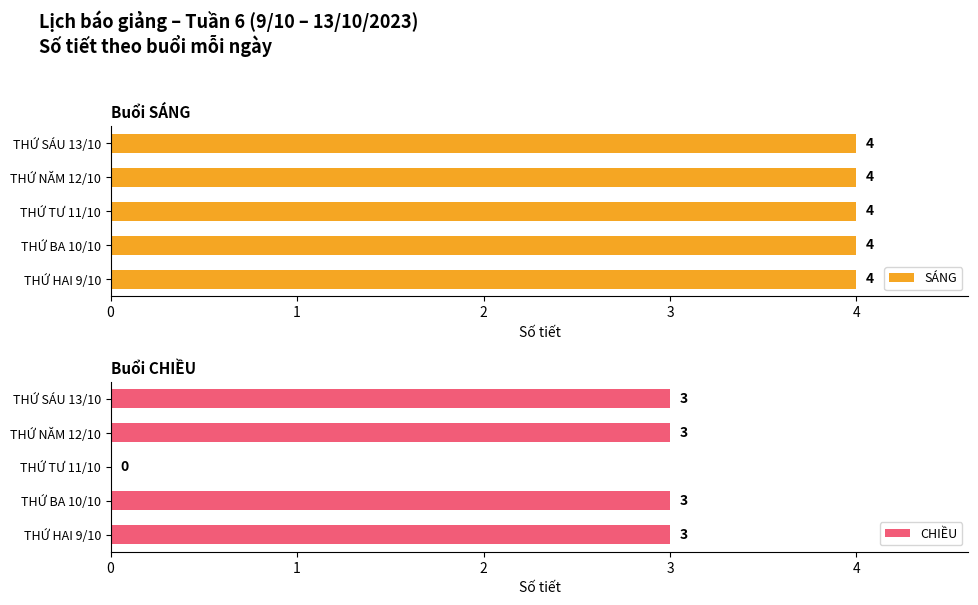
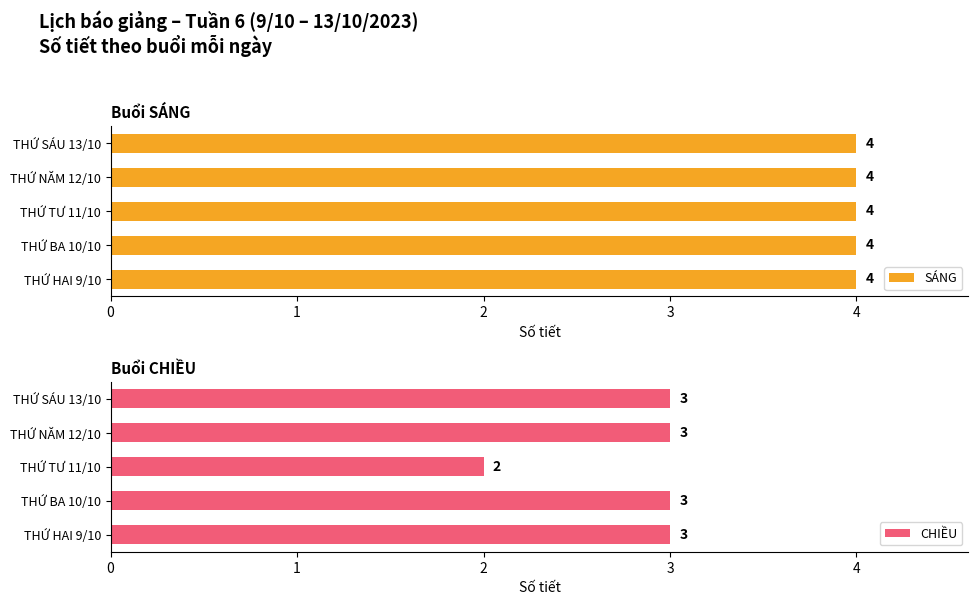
Buổi CHIỀU, THỨ TƯ 11/10: 0 -> 2
